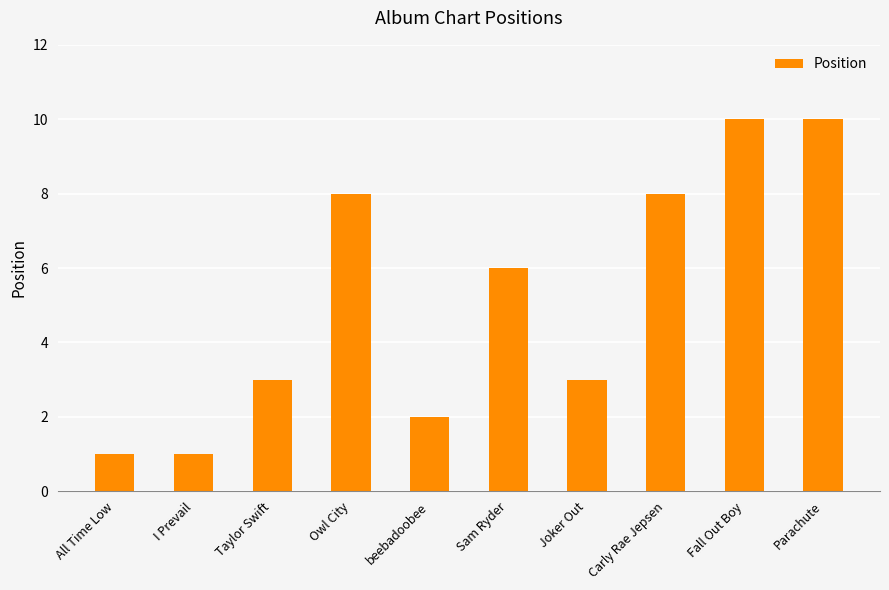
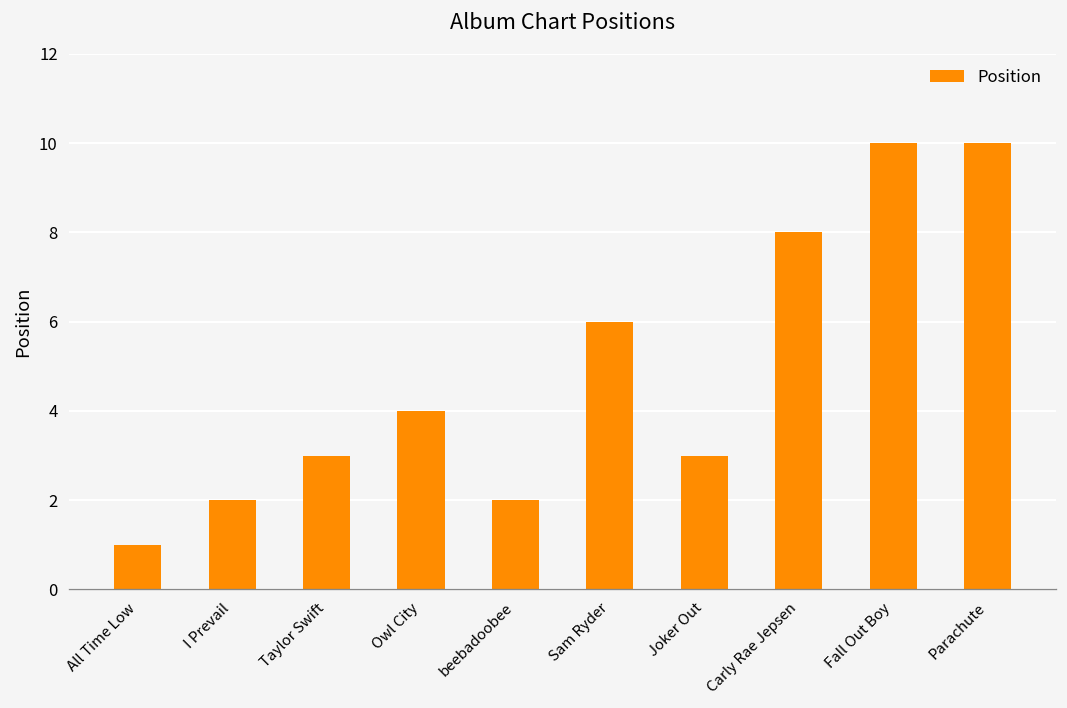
I Prevail: 1 -> 2
Owl City: 8 -> 4
